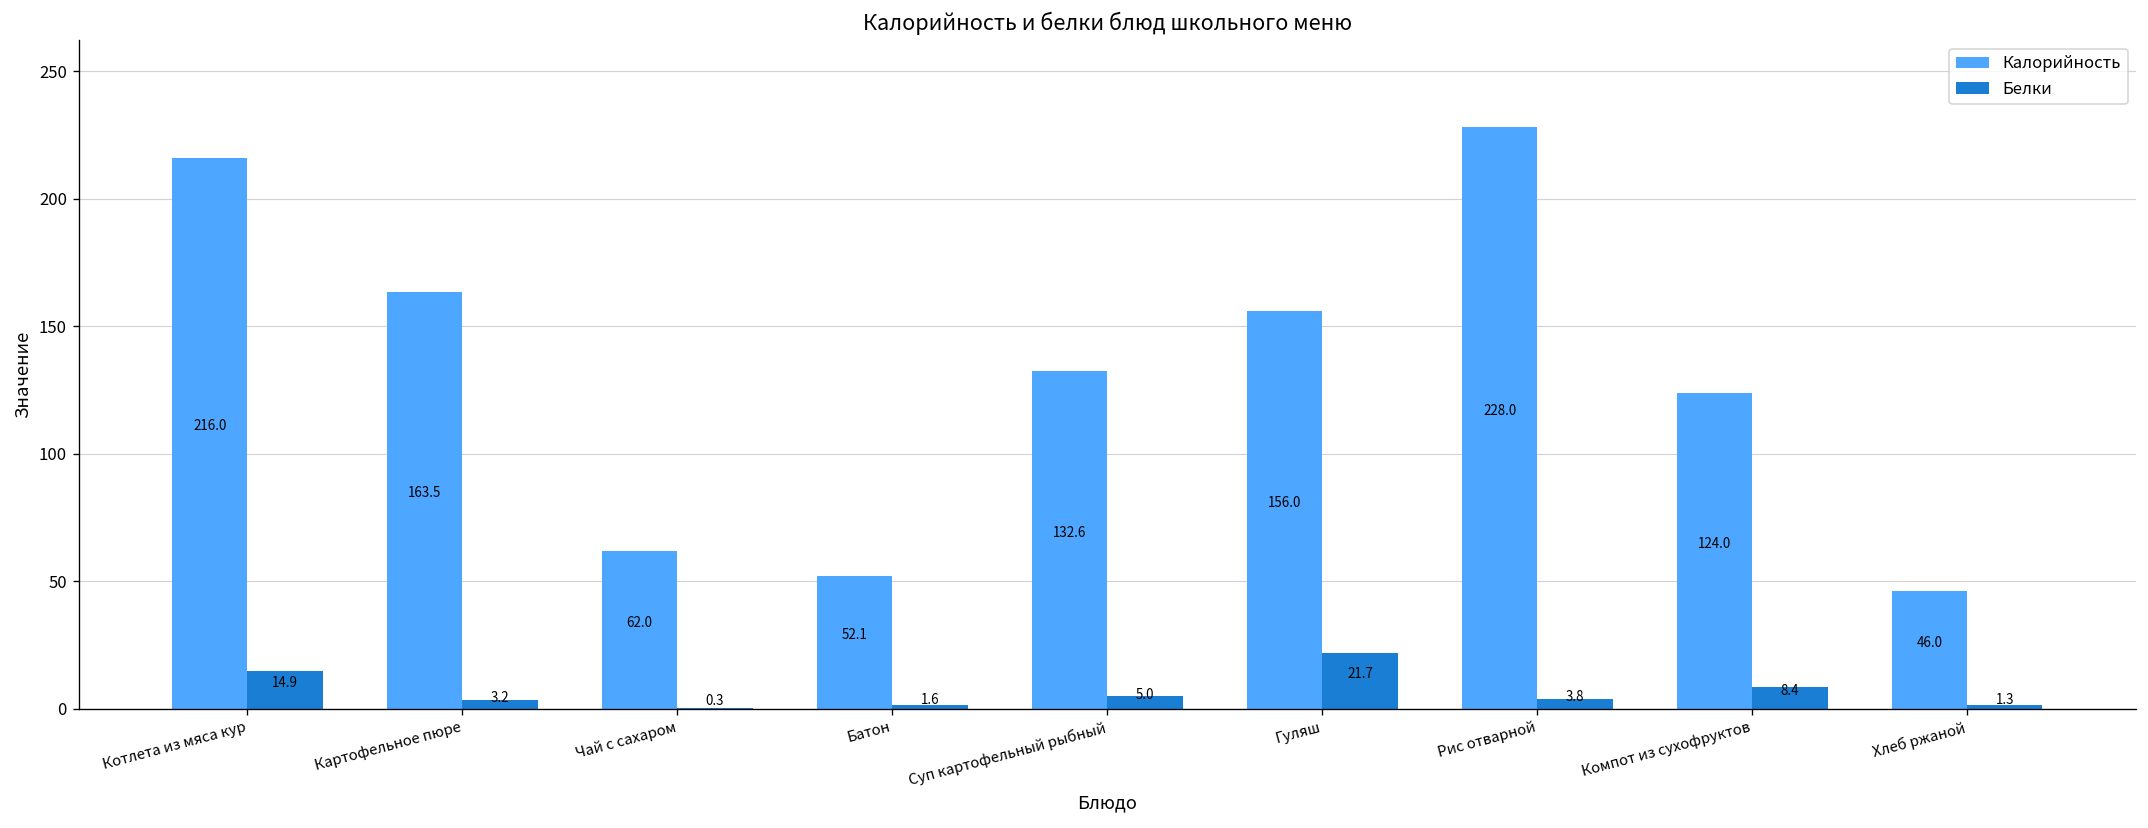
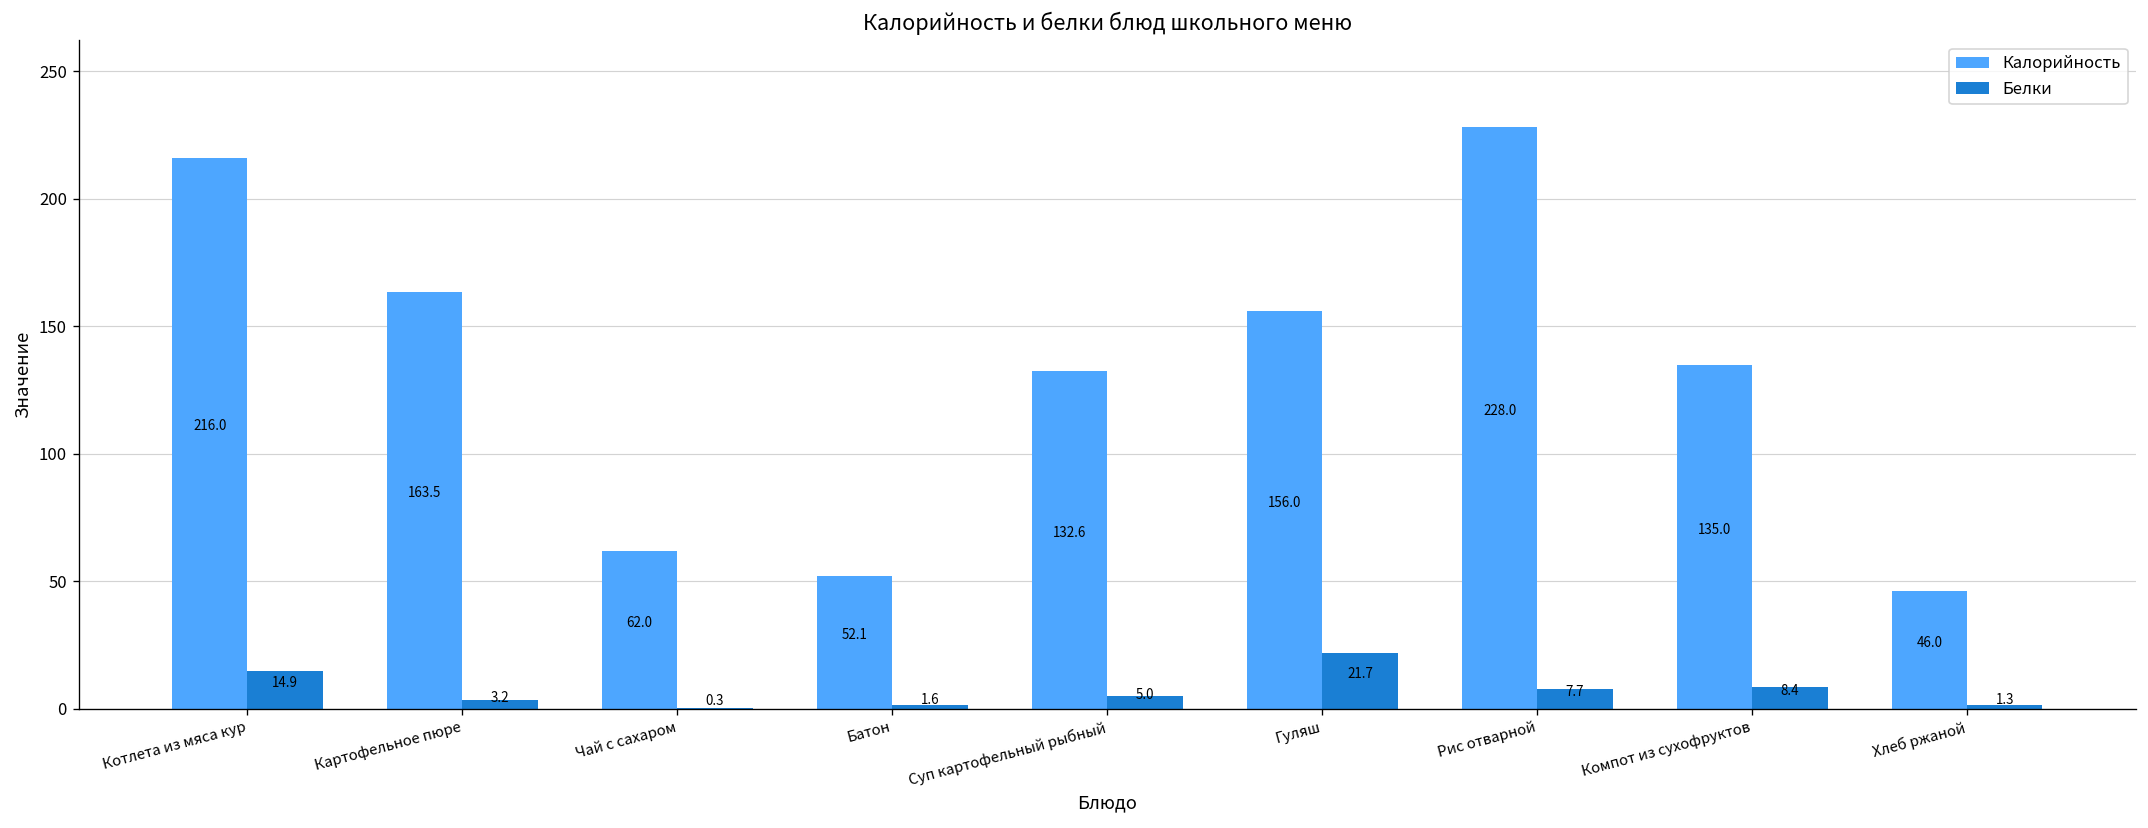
Белки, Рис отварной: 3.8 -> 7.7
Калорийность, Компот из сухофруктов: 124.0 -> 135.0
